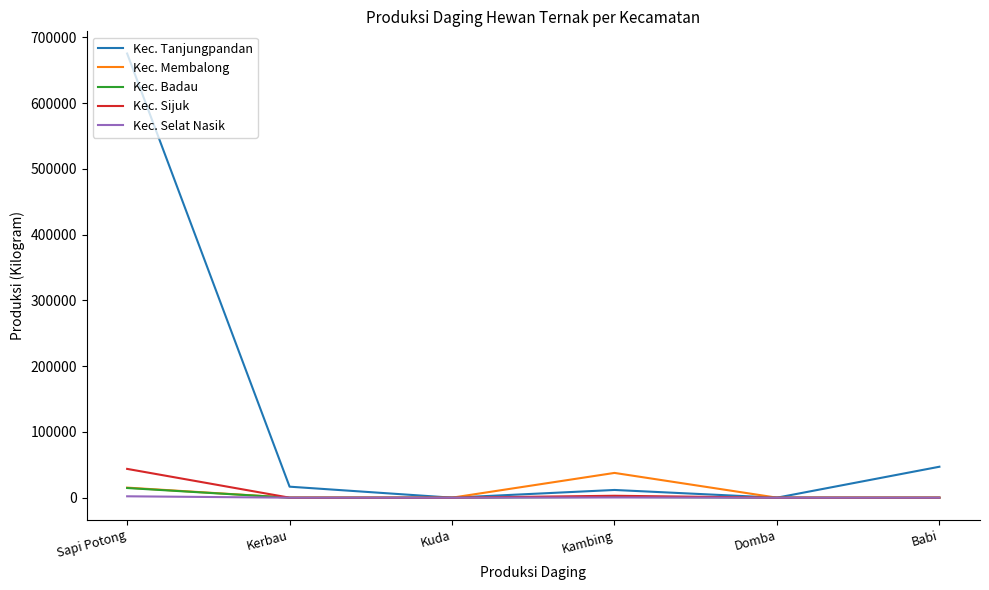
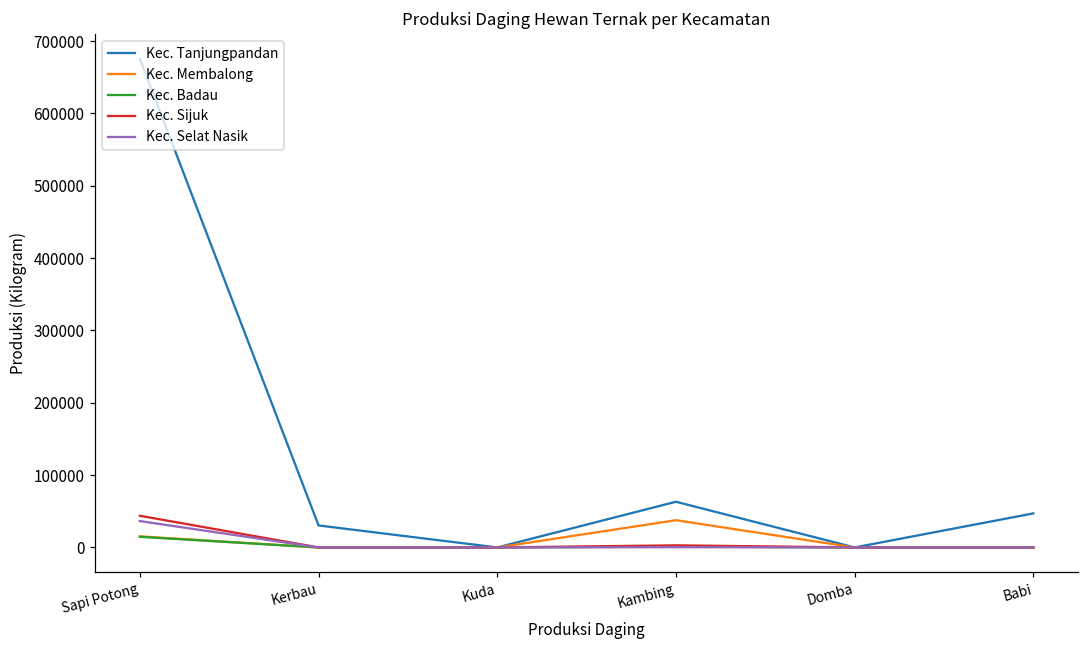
Kec. Selat Nasik, Sapi Potong: 0 -> 40000
Kec. Tanjungpandan, Kerbau: 20000 -> 30000
Kec. Tanjungpandan, Kambing: 10000 -> 60000
